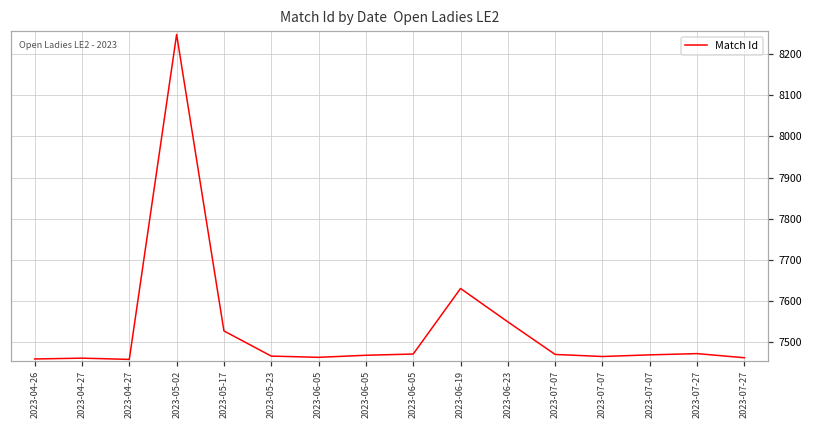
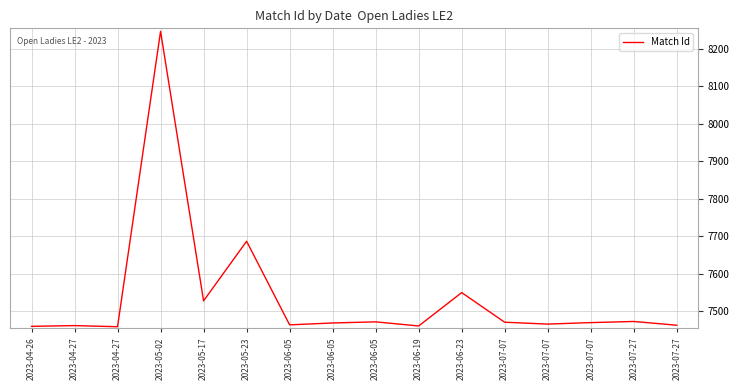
2023-05-23: 7470 -> 7690
2023-06-19: 7630 -> 7460
